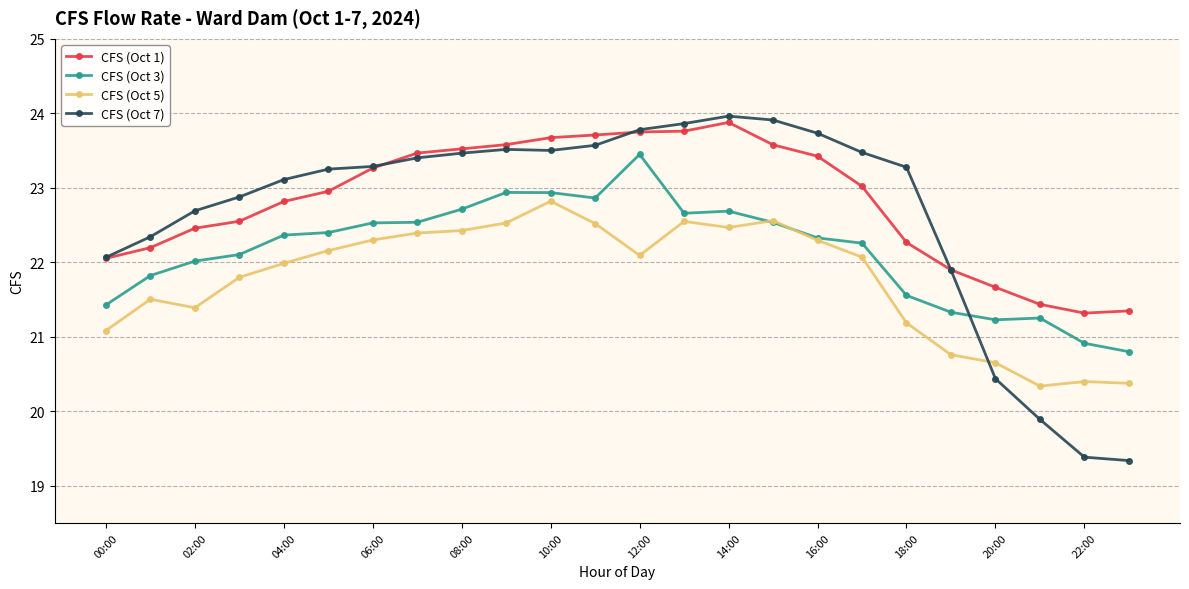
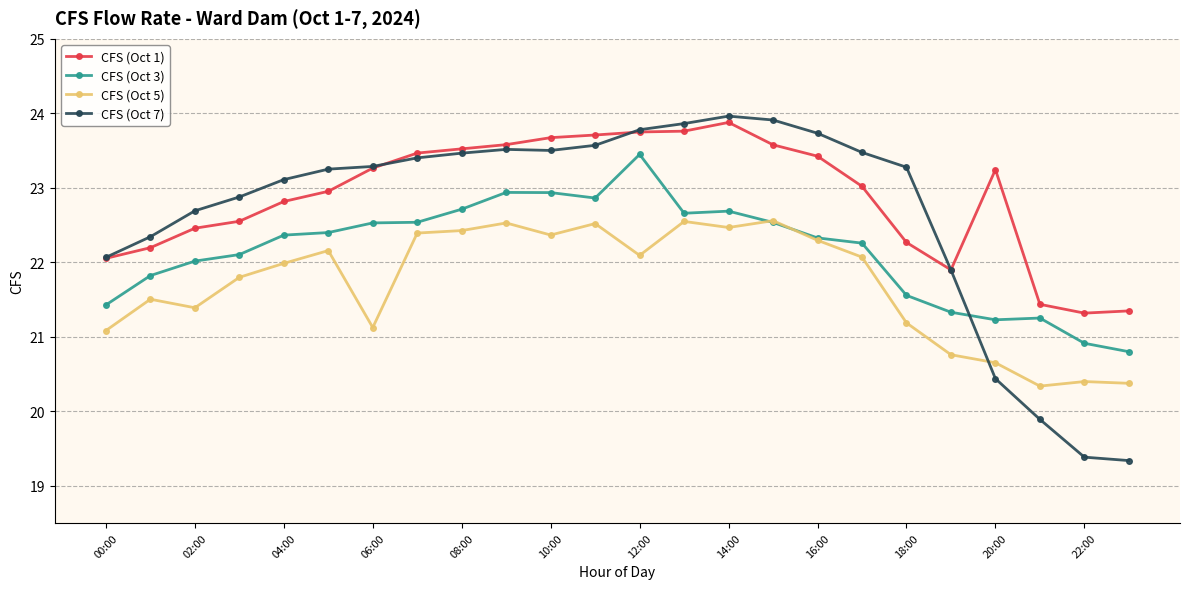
CFS (Oct 5), 06:00: 22.3 -> 21.1
CFS (Oct 5), 10:00: 22.8 -> 22.4
CFS (Oct 1), 20:00: 21.7 -> 23.2
